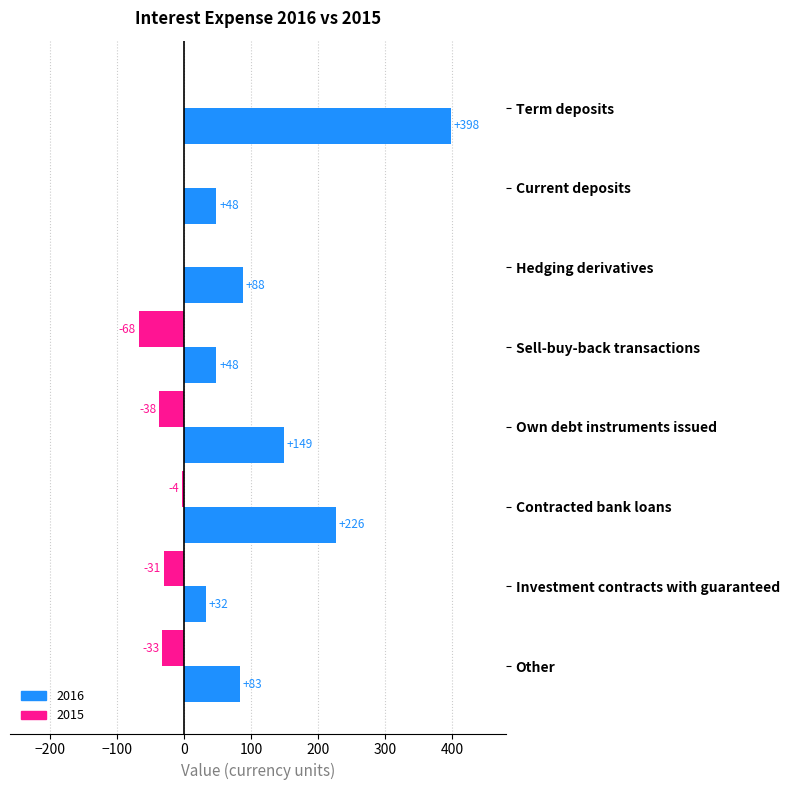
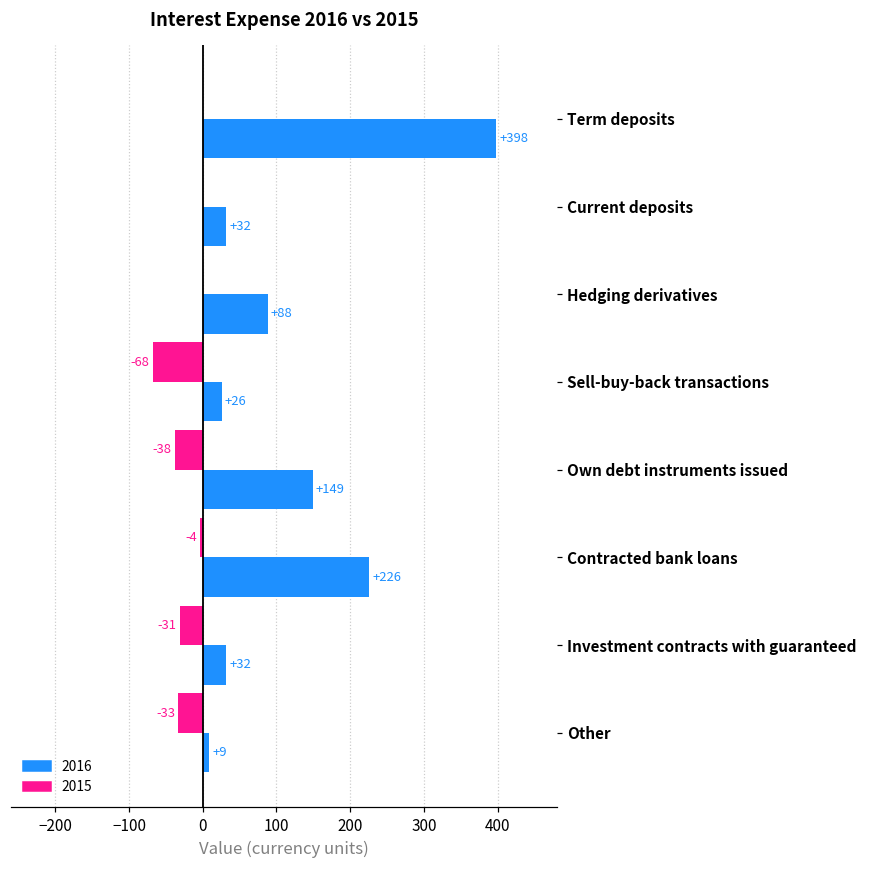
2016, Current deposits: +48 -> +32
2016, Sell-buy-back transactions: +48 -> +26
2016, Other: +83 -> +9
